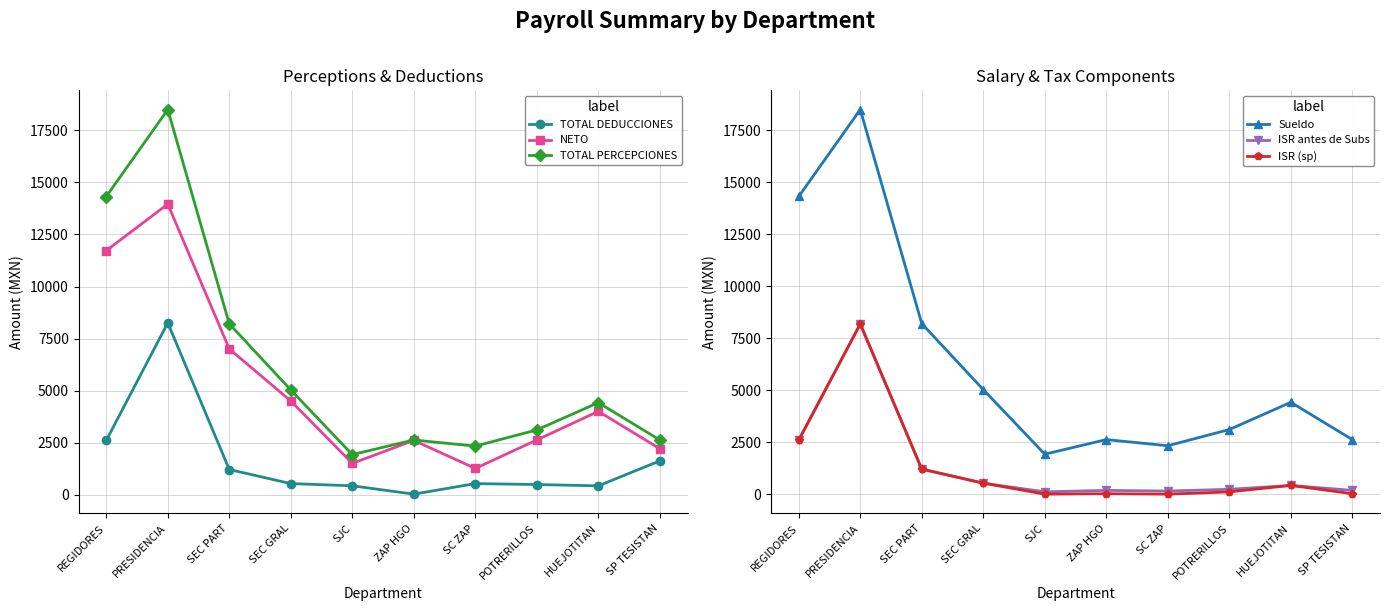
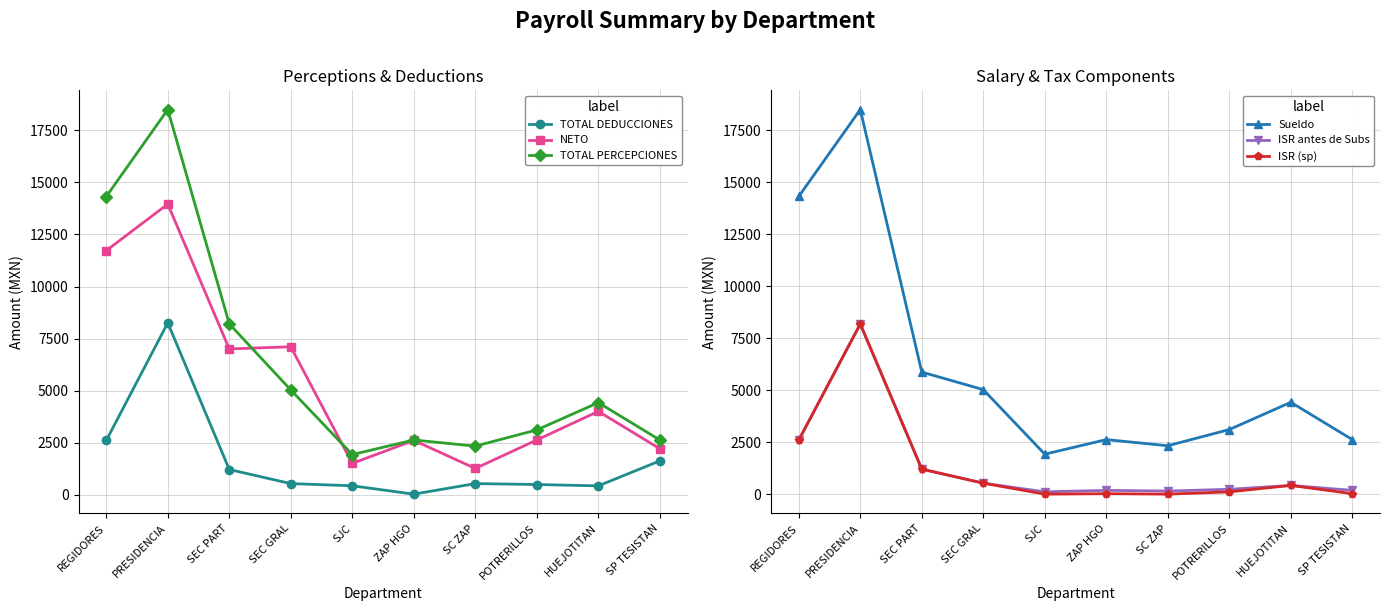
Perceptions & Deductions, NETO, SEC GRAL: 4500 -> 7100
Salary & Tax Components, Sueldo, SEC PART: 8200 -> 5900
